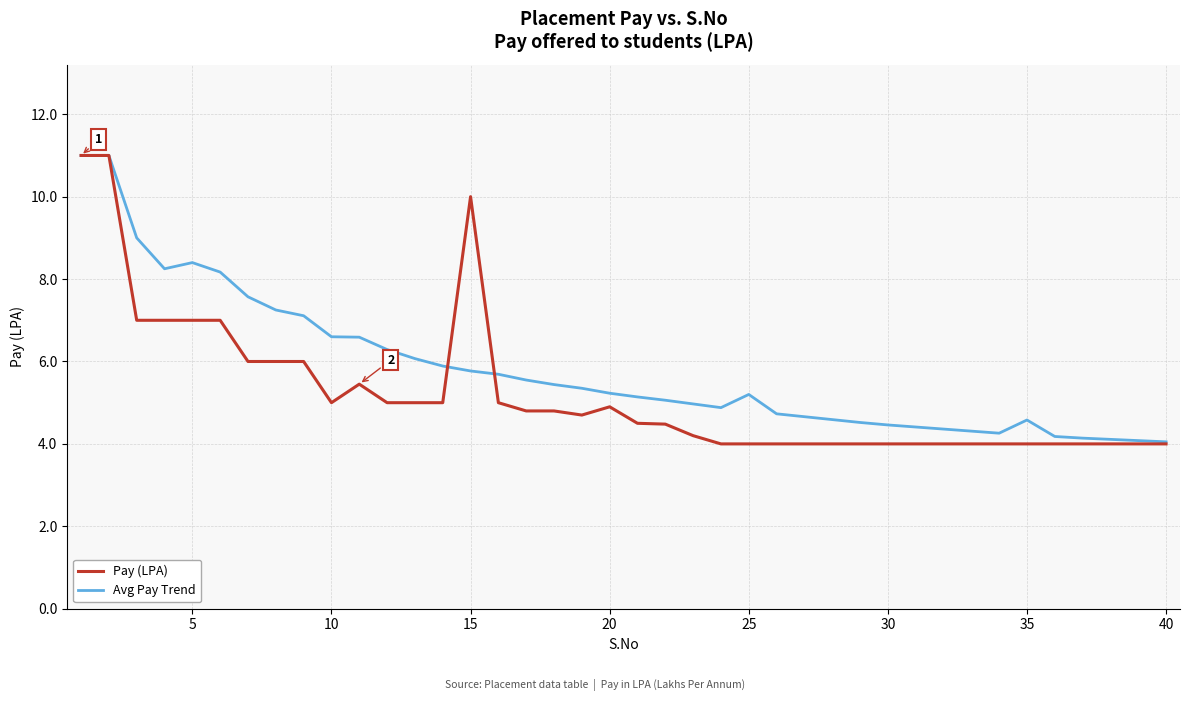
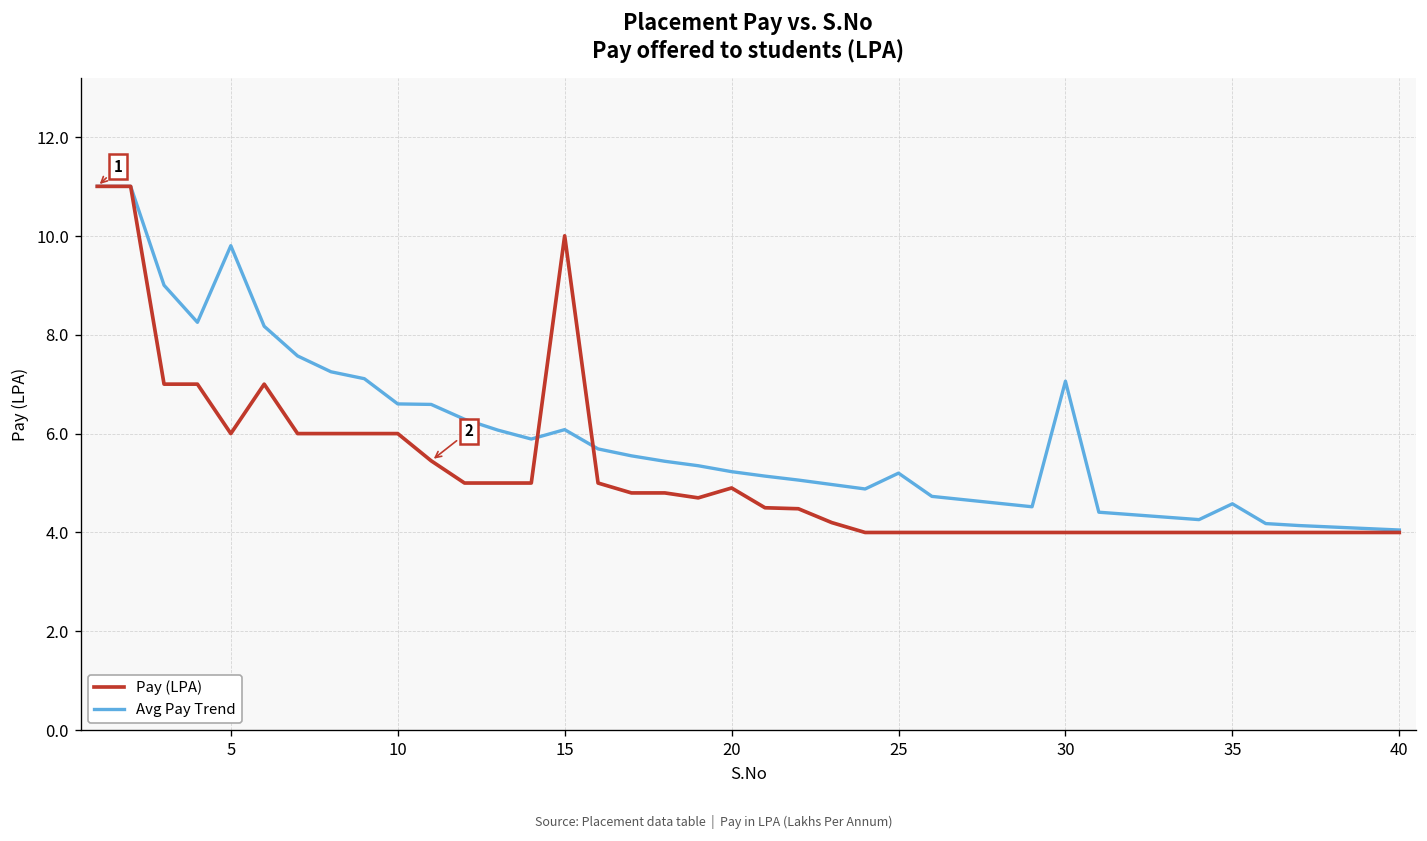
Pay (LPA), 5: 7 -> 6
Avg Pay Trend, 5: 8.4 -> 9.8
Pay (LPA), 10: 5 -> 6
Avg Pay Trend, 15: 5.8 -> 6.1
Avg Pay Trend, 30: 4.5 -> 7.1
